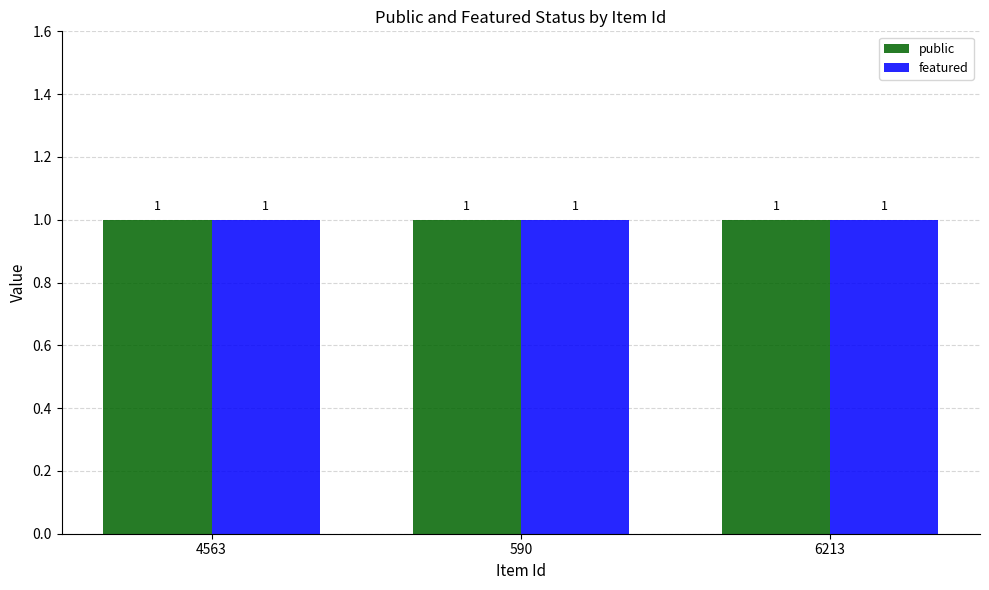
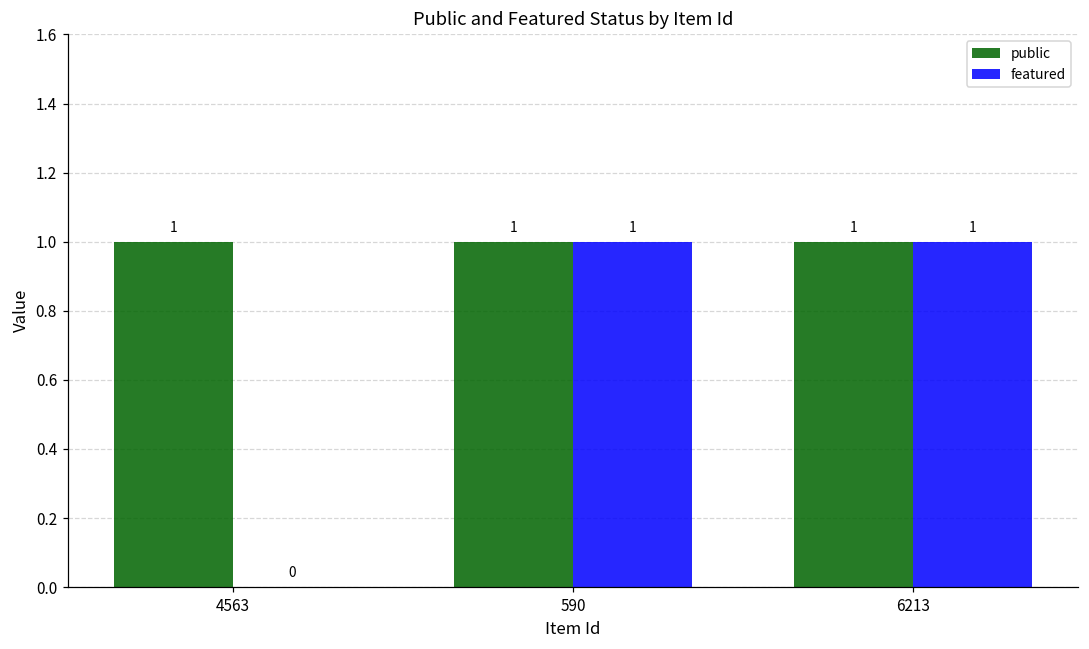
featured, 4563: 1 -> 0
